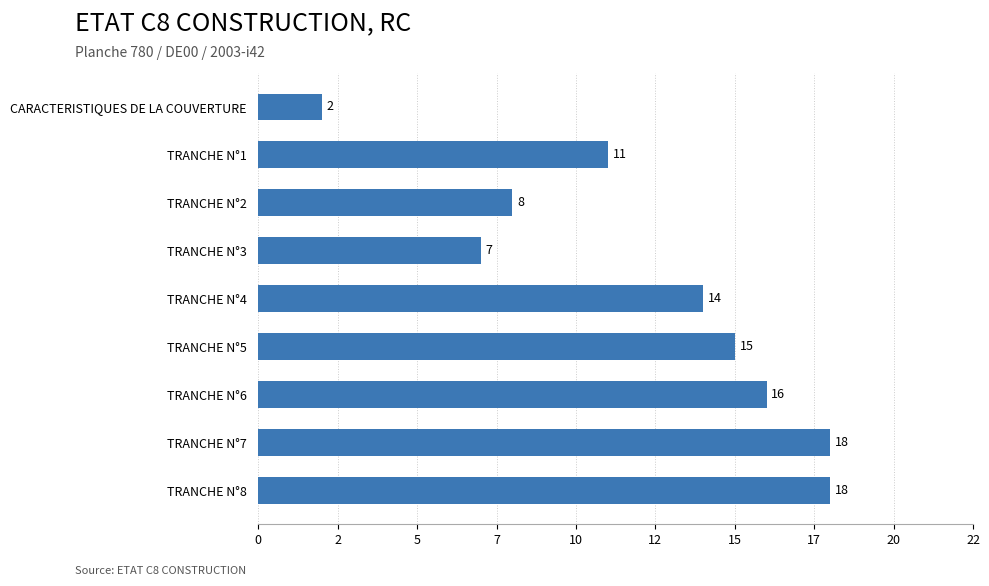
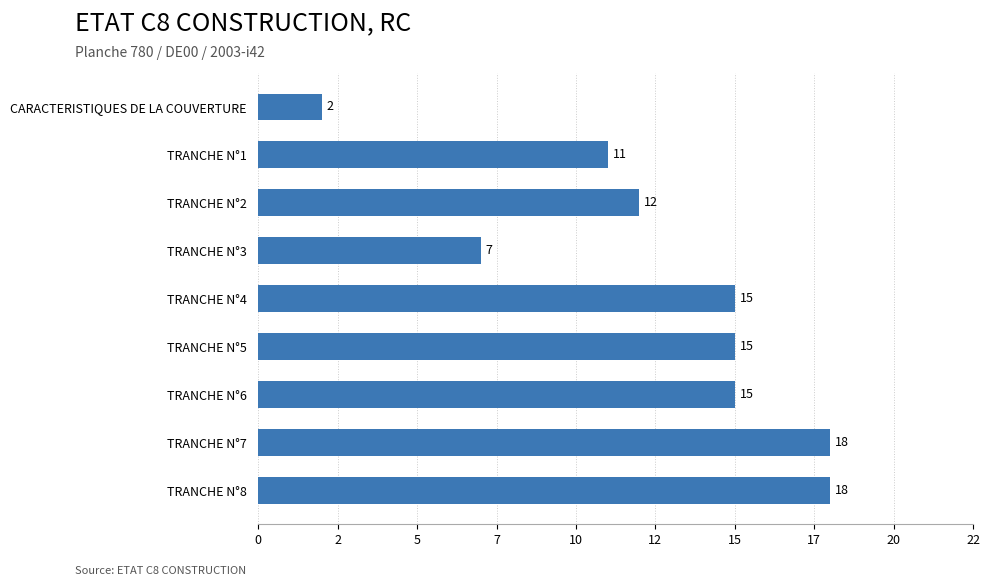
TRANCHE N°2: 8 -> 12
TRANCHE N°4: 14 -> 15
TRANCHE N°6: 16 -> 15
